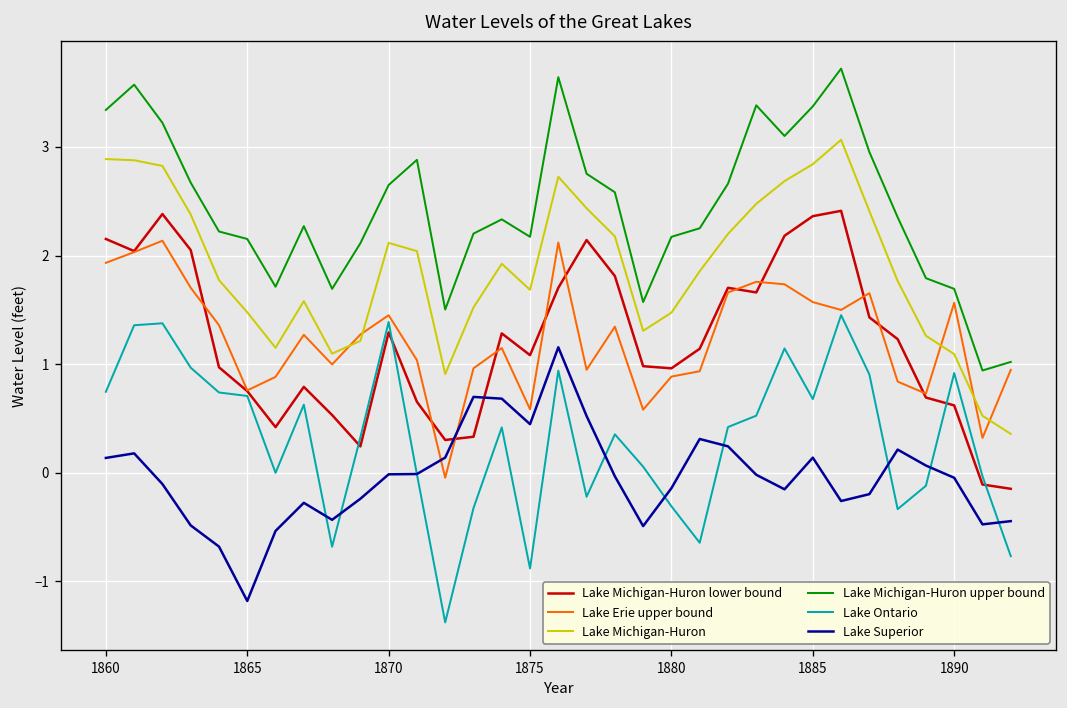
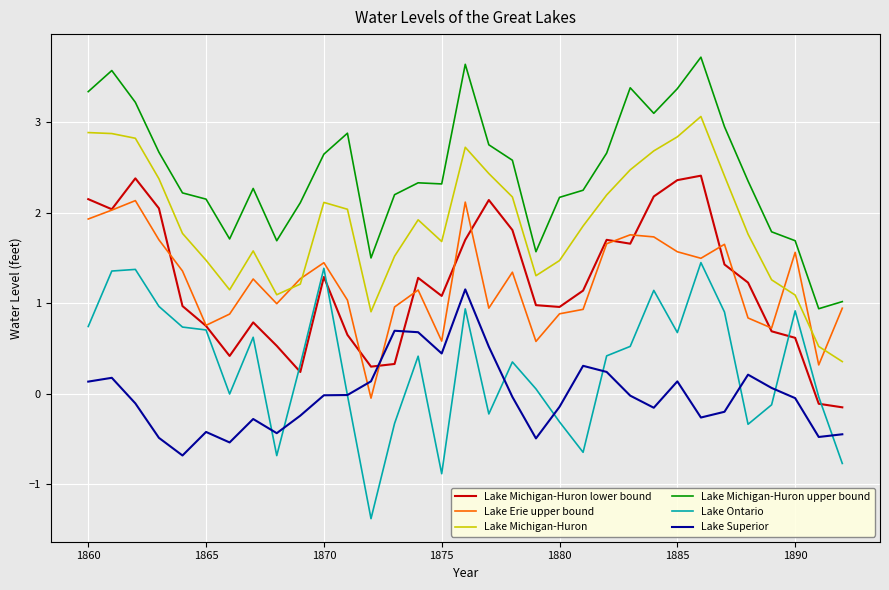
Lake Superior, 1865: -1.2 -> -0.4
Lake Michigan-Huron upper bound, 1875: 2.2 -> 2.3
